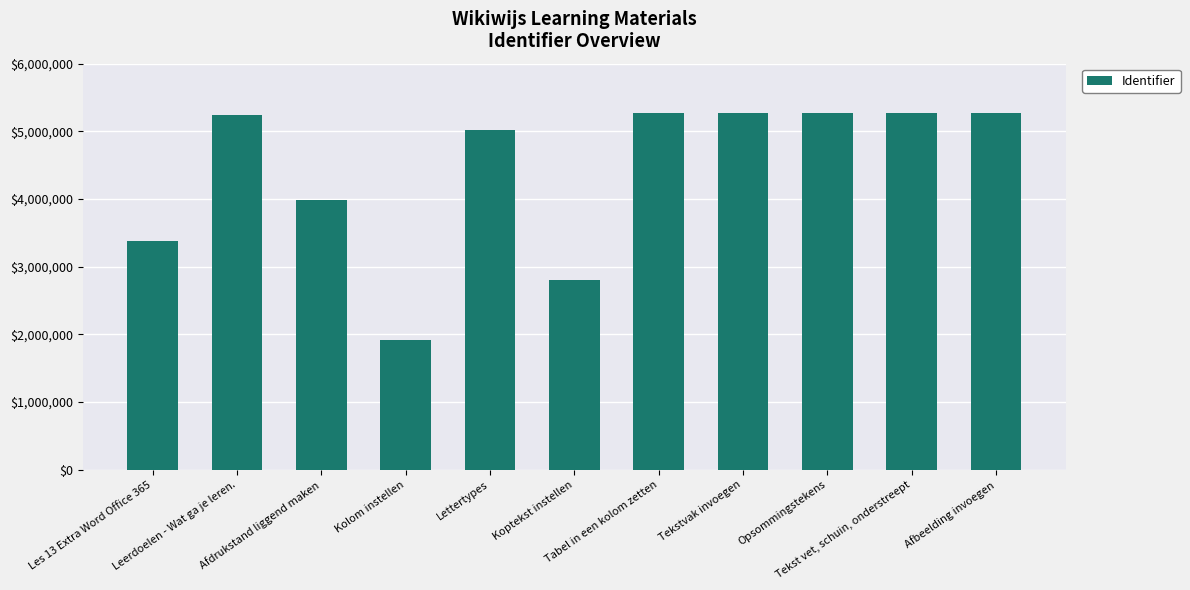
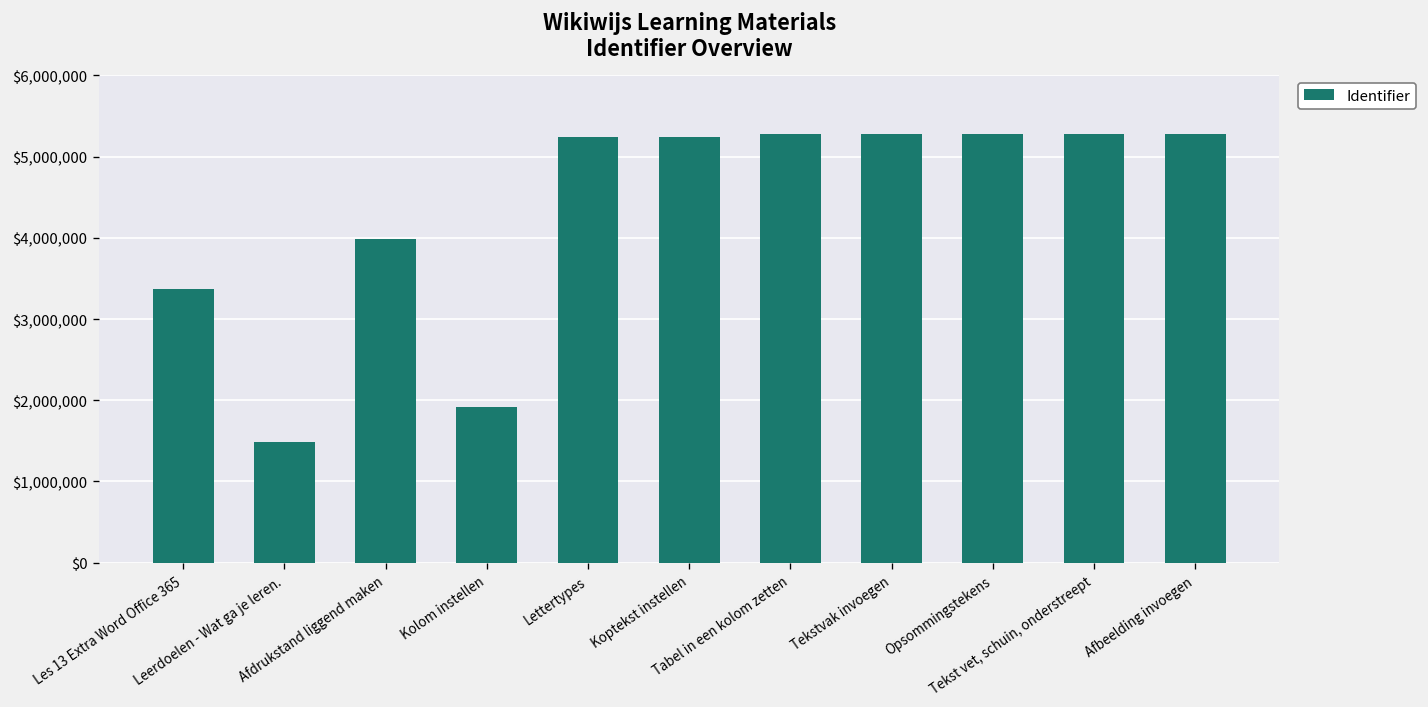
Leerdoelen - Wat ga je leren.: $5,200,000 -> $1,500,000
Lettertypes: $5,000,000 -> $5,200,000
Koptekst instellen: $2,800,000 -> $5,200,000
